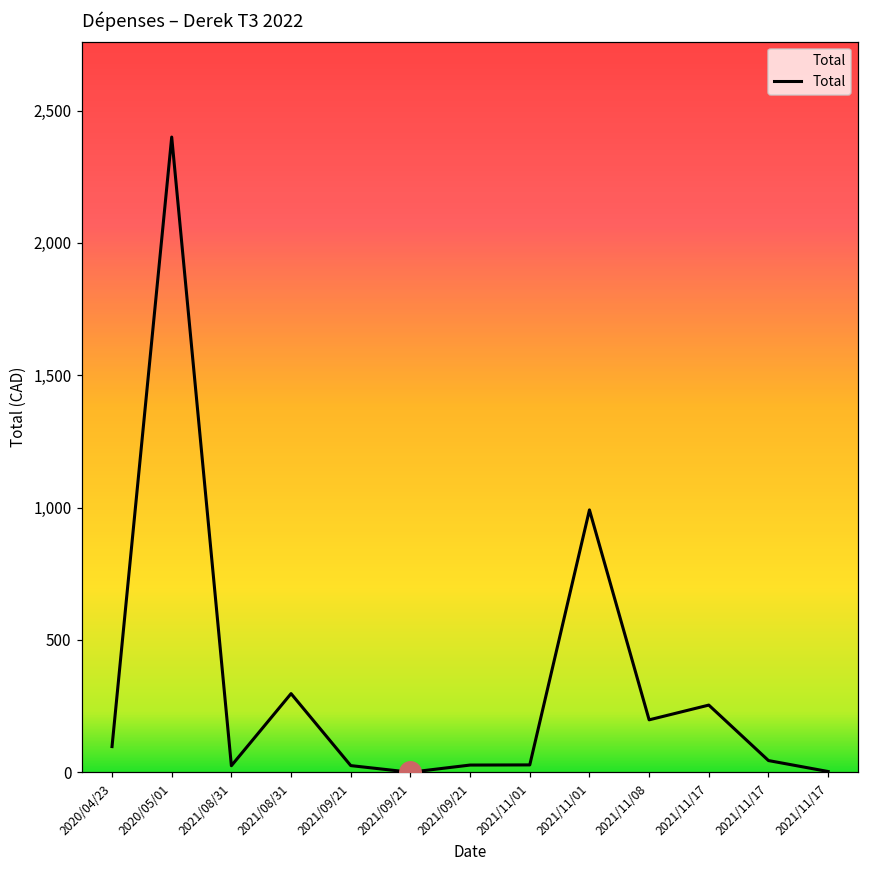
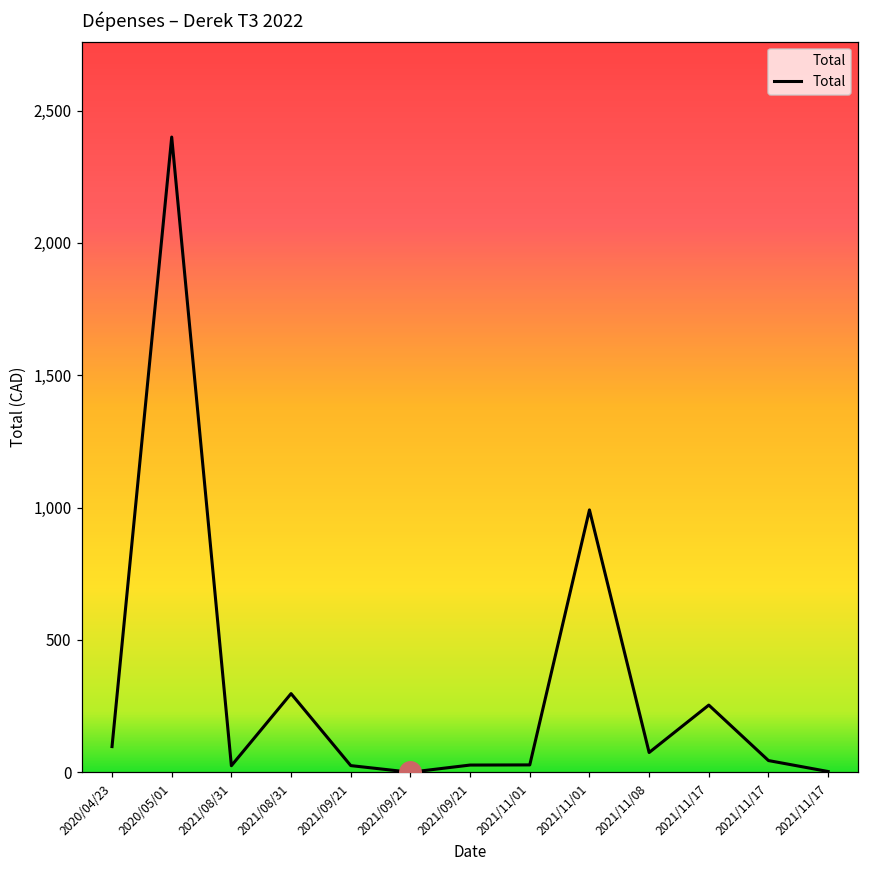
Total, 2021/11/08: 200 -> 70
